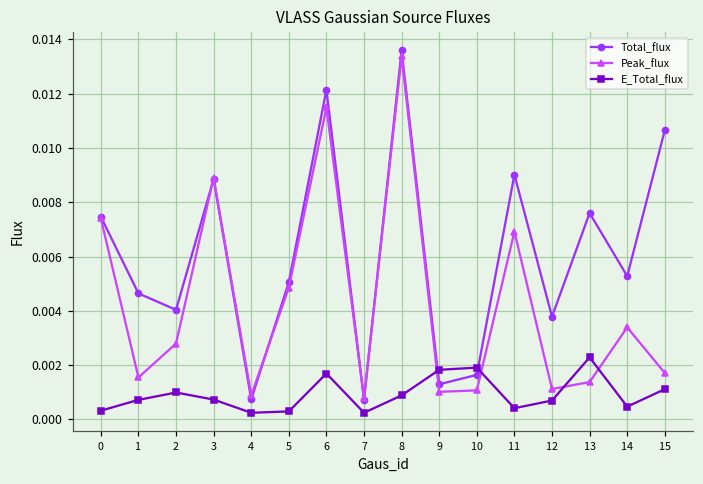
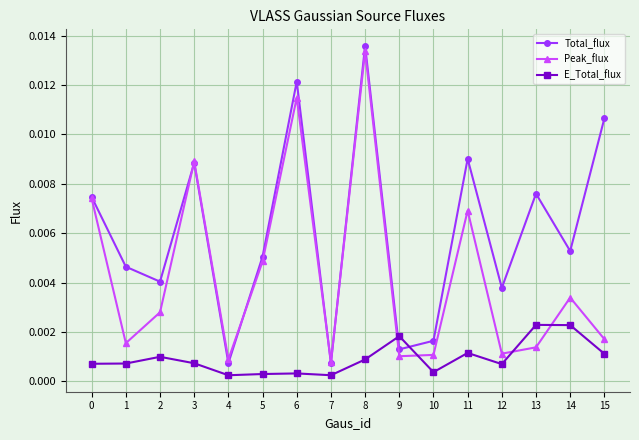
E_Total_flux, 0: 0.0003 -> 0.0007
E_Total_flux, 6: 0.0017 -> 0.0003
E_Total_flux, 10: 0.0019 -> 0.0004
E_Total_flux, 11: 0.0004 -> 0.0011
E_Total_flux, 14: 0.0005 -> 0.0023
